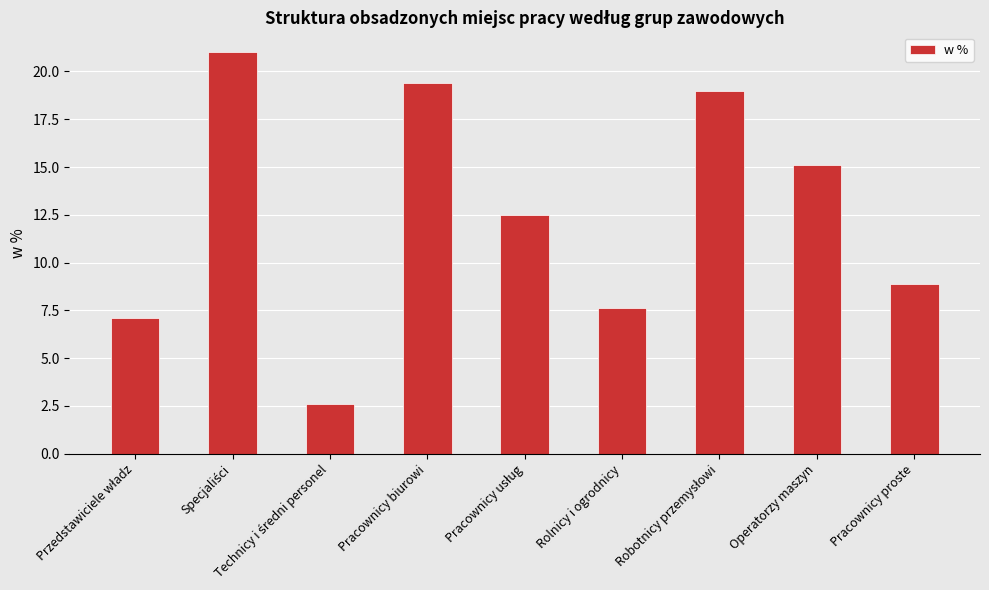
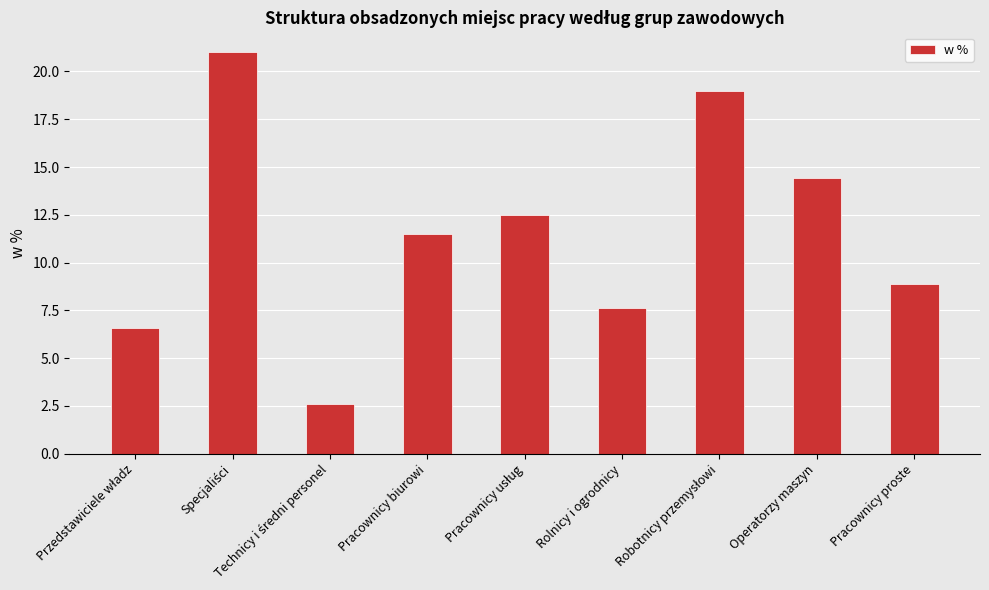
Przedstawiciele władz: 7.1 -> 6.6
Pracownicy biurowi: 19.4 -> 11.5
Operatorzy maszyn: 15.1 -> 14.4
